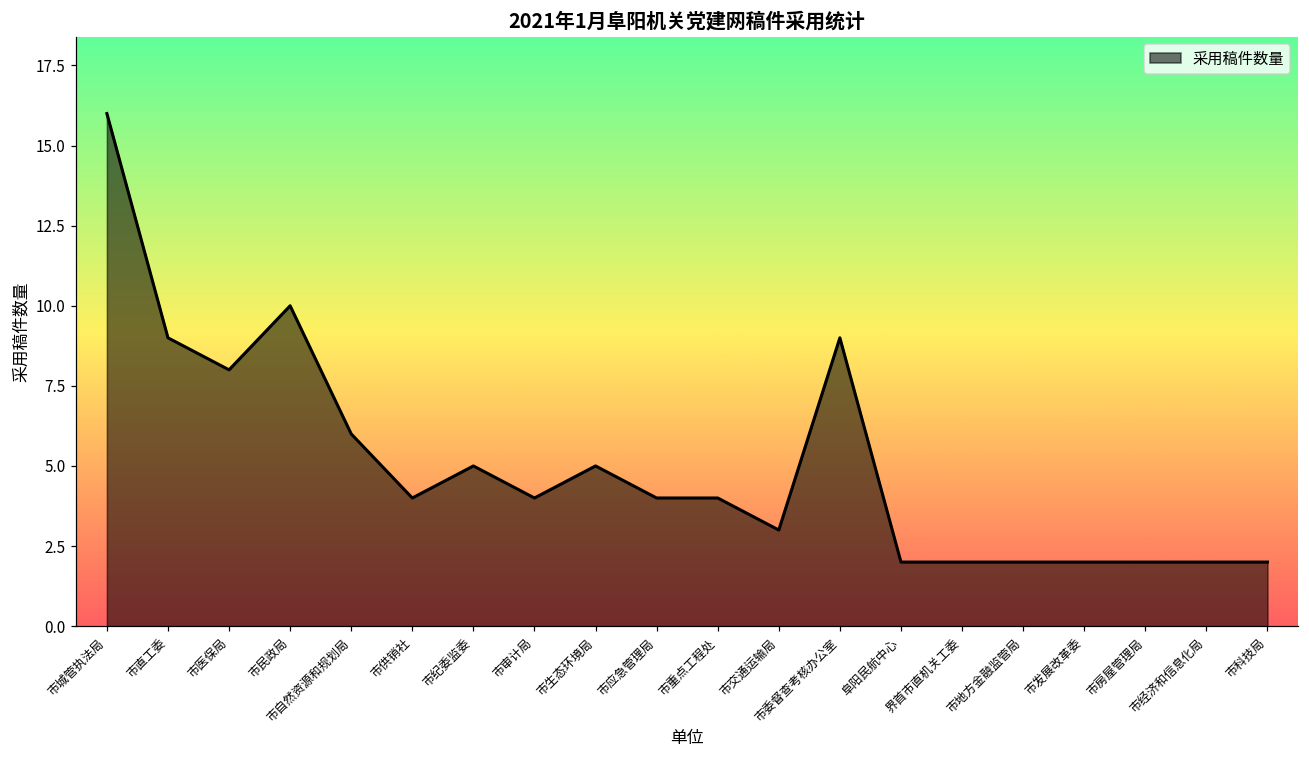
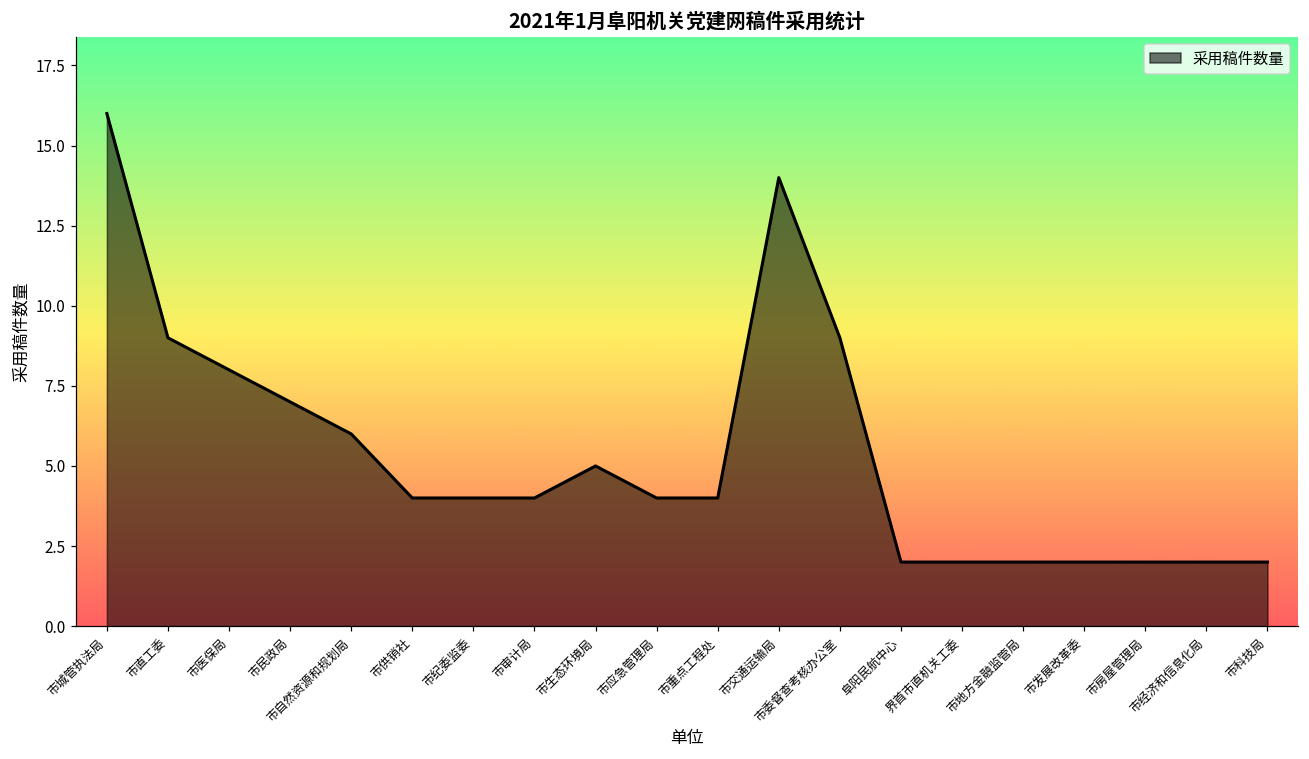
市民政局: 10 -> 7
市纪委监委: 5 -> 4
市交通运输局: 3 -> 14
